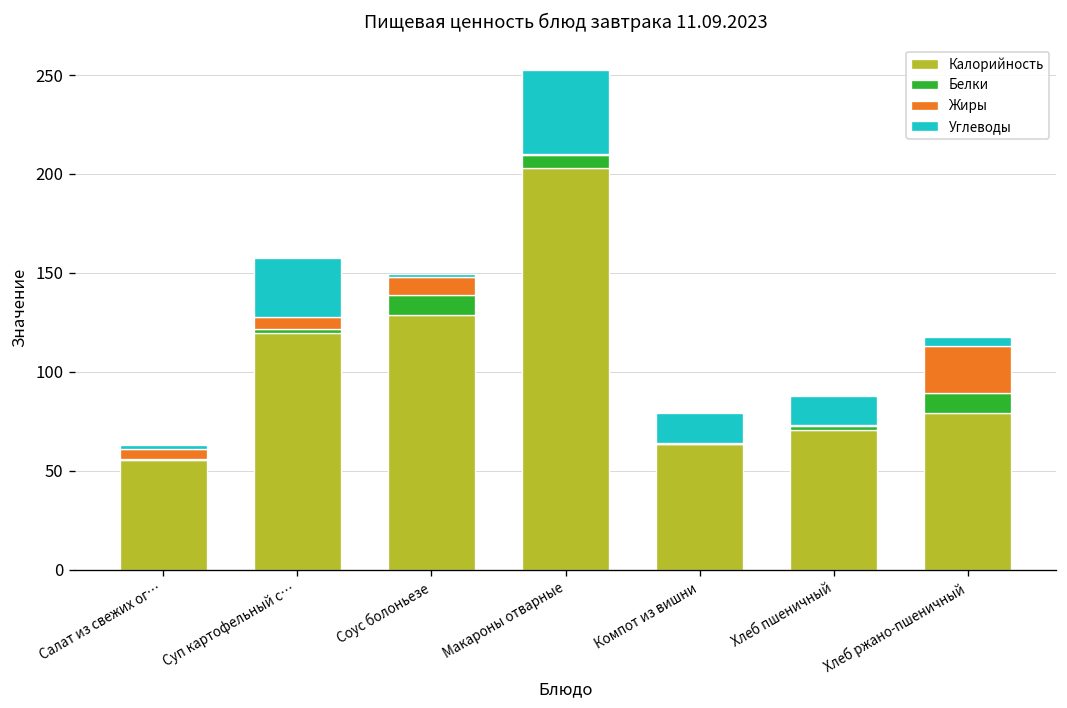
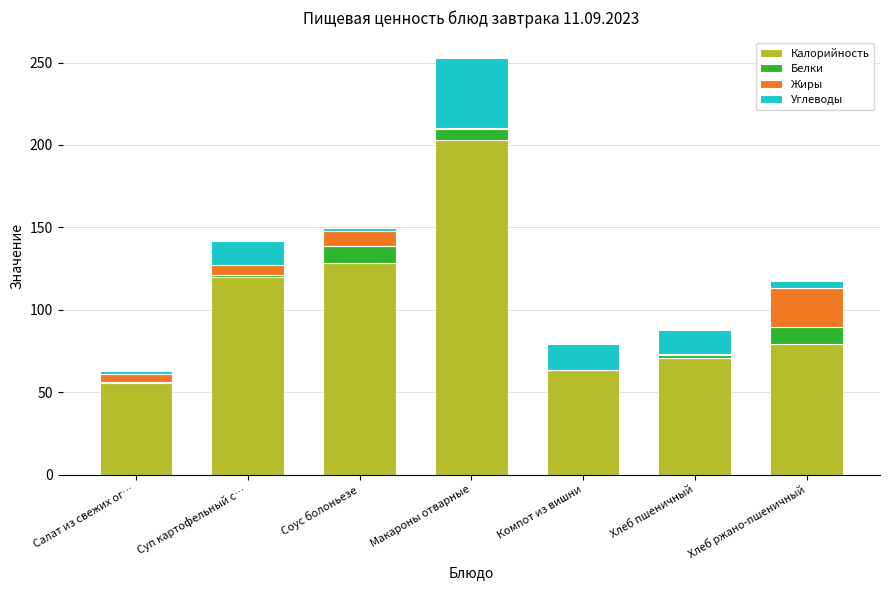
Углеводы, Суп картофельный с…: 30 -> 14
